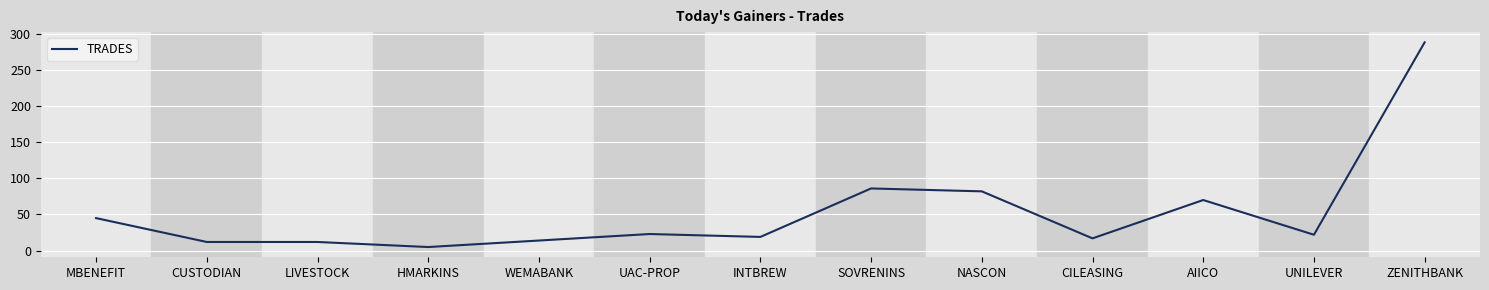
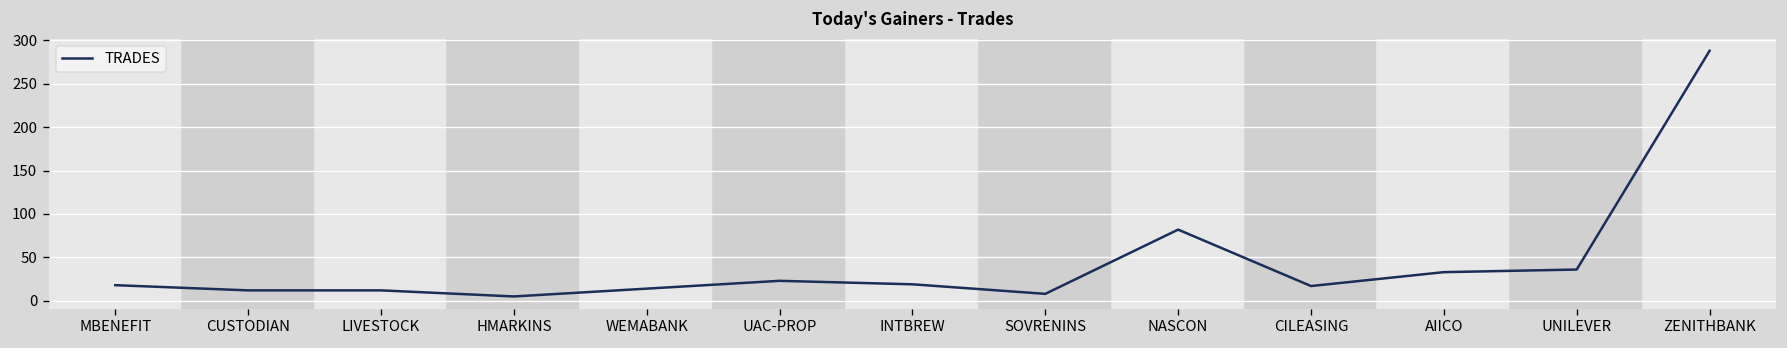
MBENEFIT: 50 -> 20
SOVRENINS: 90 -> 10
AIICO: 70 -> 30
UNILEVER: 20 -> 40
